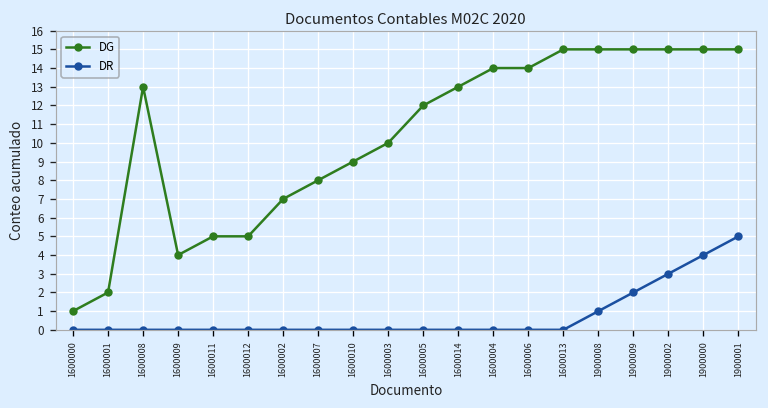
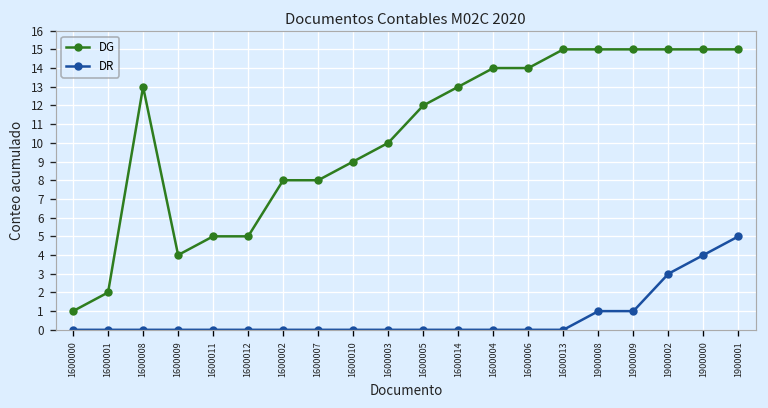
DG, 1600002: 7 -> 8
DR, 1900009: 2 -> 1
